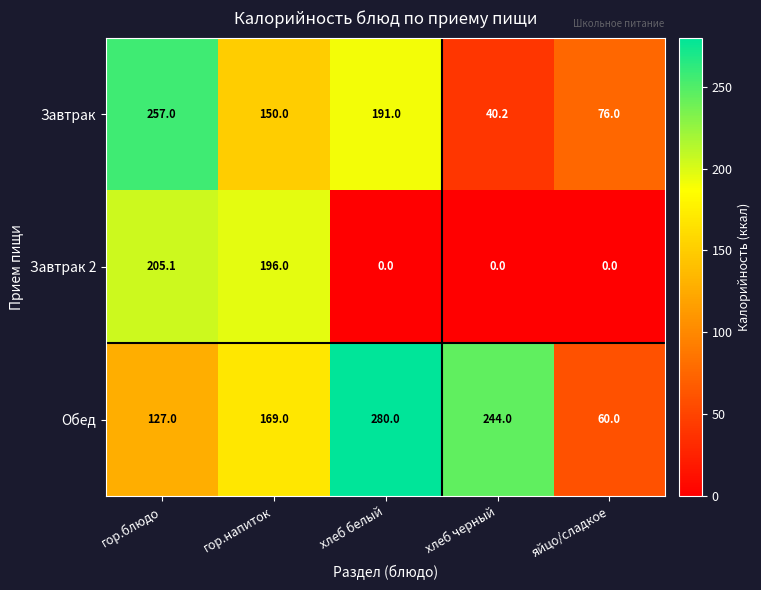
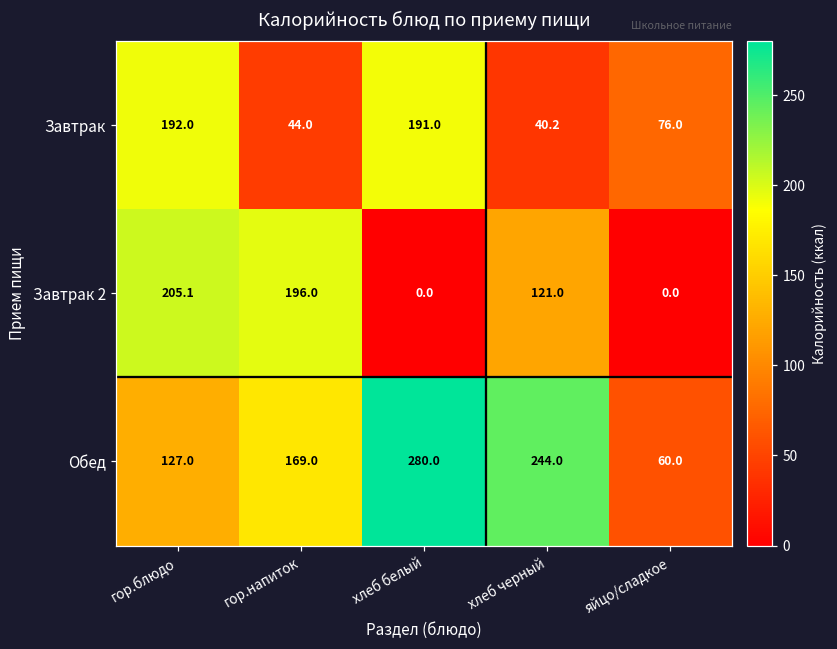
Завтрак, гор.блюдо: 257.0 -> 192.0
Завтрак, гор.напиток: 150.0 -> 44.0
Завтрак 2, хлеб черный: 0.0 -> 121.0
